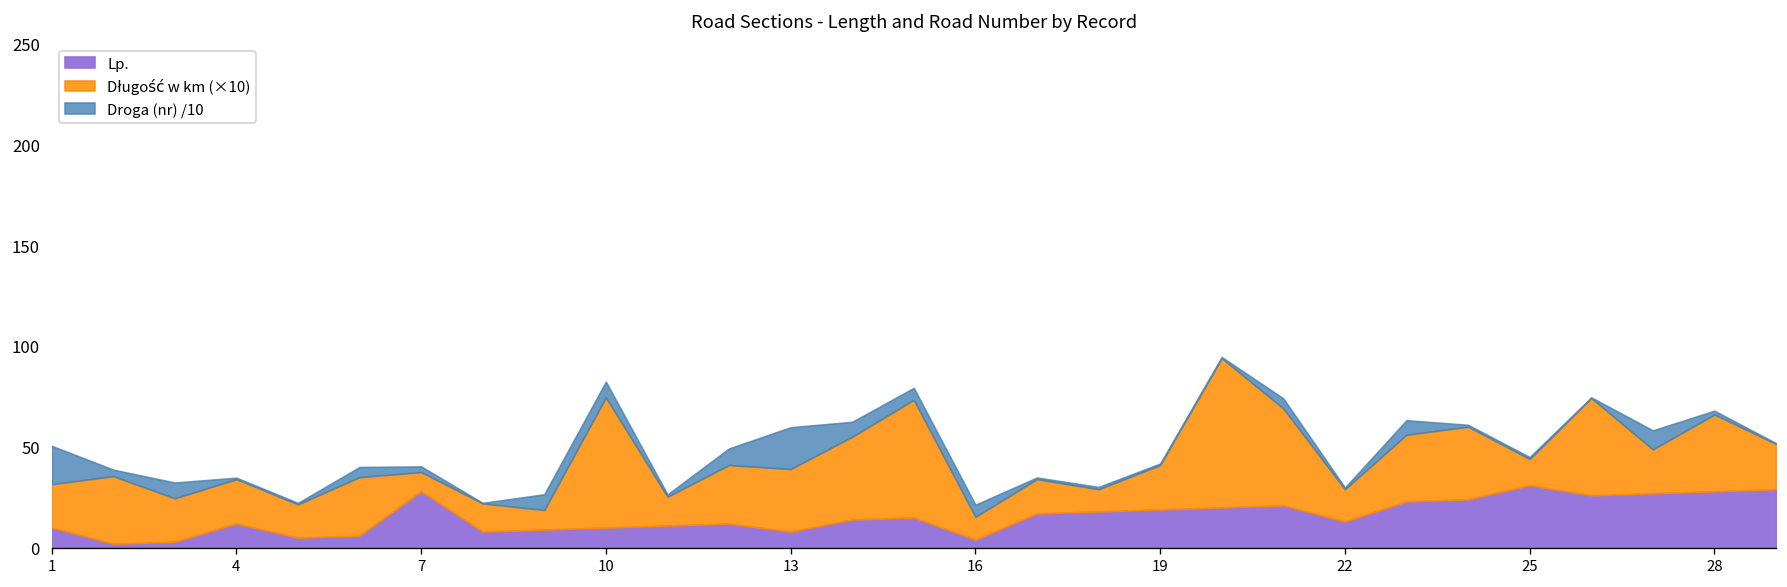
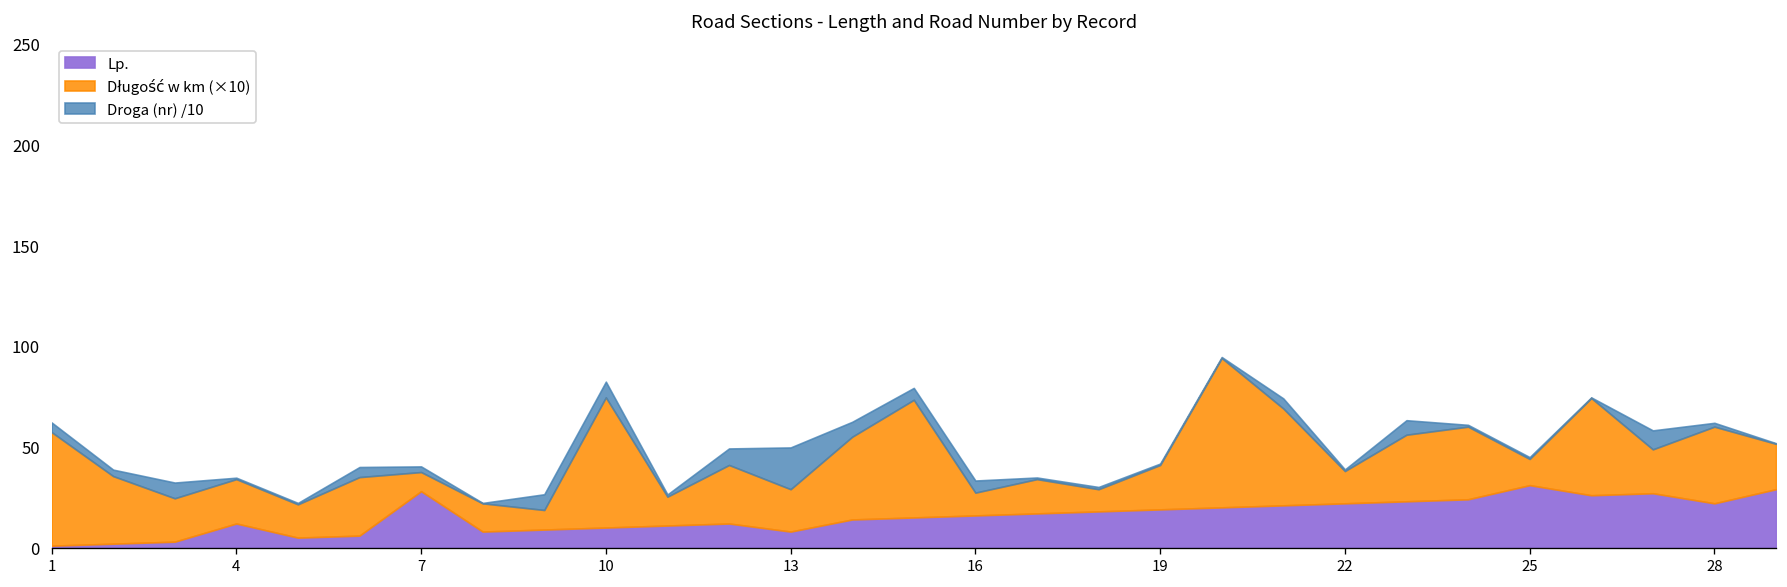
Lp., 1: 10 -> 1
Długość w km (×10), 1: 22 -> 56
Droga (nr) /10, 1: 19 -> 5
Długość w km (×10), 13: 31 -> 21
Lp., 16: 4 -> 16
Lp., 22: 13 -> 22
Lp., 28: 28 -> 22
